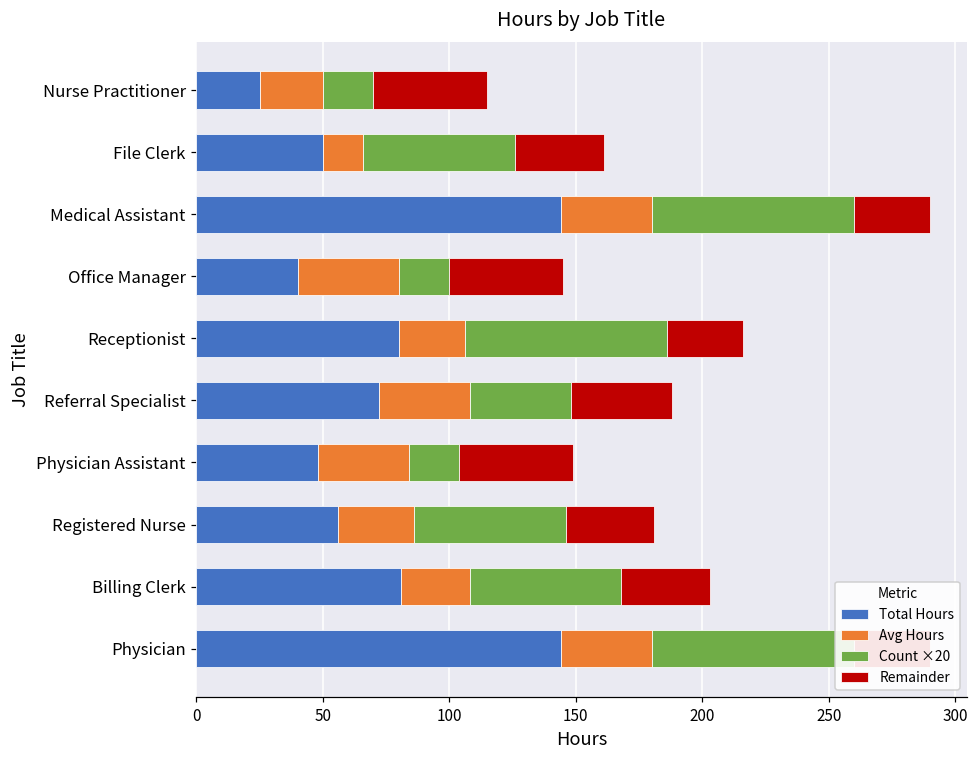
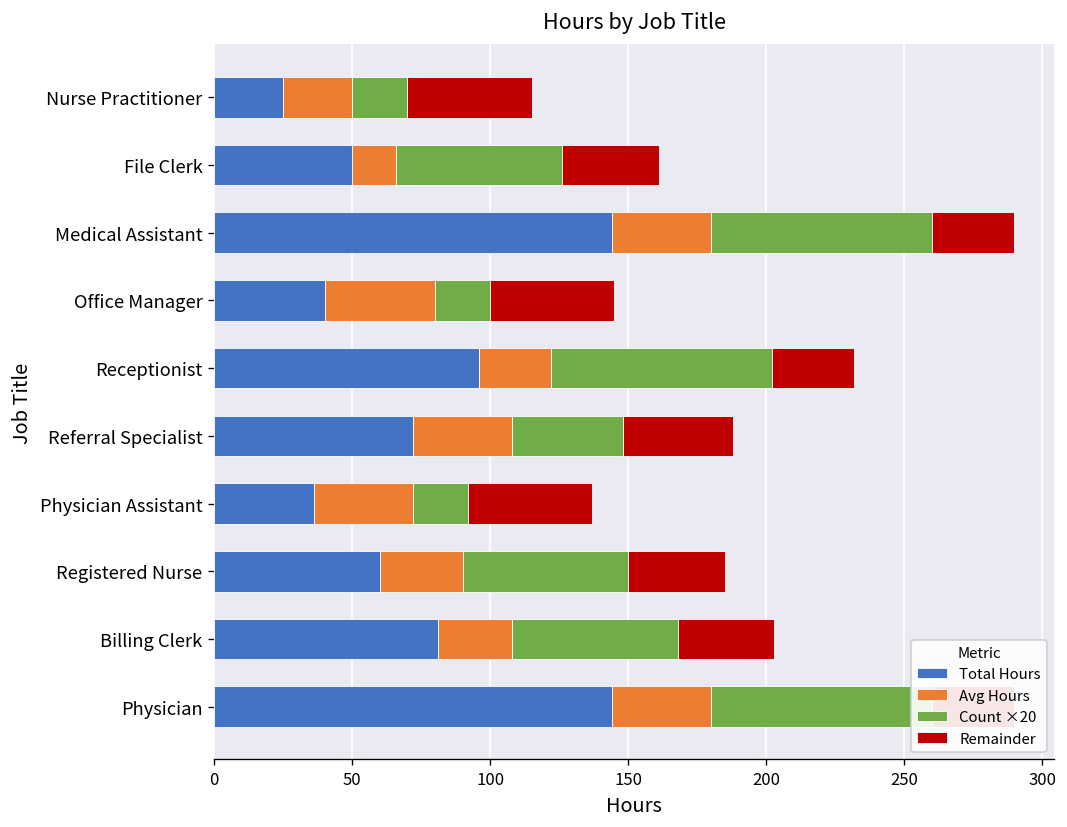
Total Hours, Receptionist: 80 -> 96
Total Hours, Physician Assistant: 48 -> 36
Total Hours, Registered Nurse: 56 -> 60
